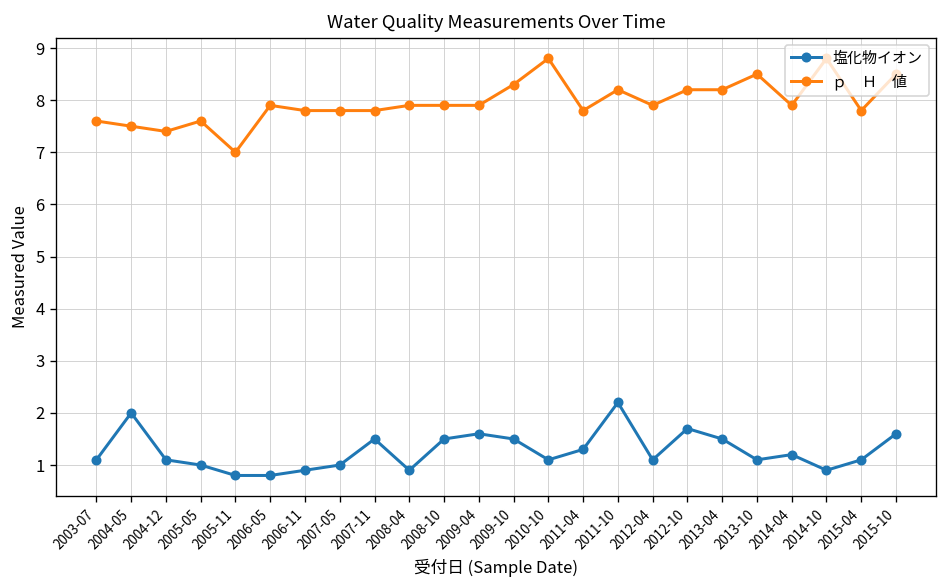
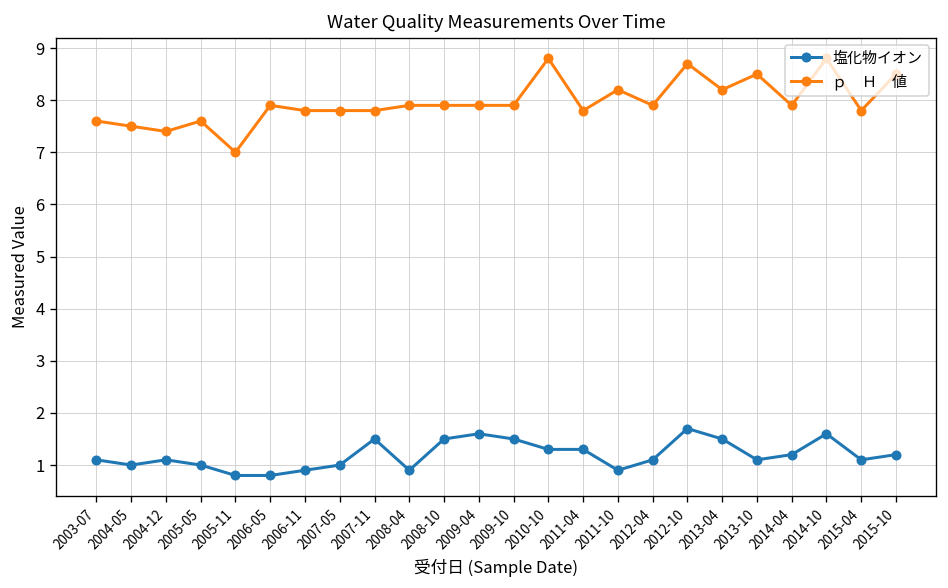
塩化物イオン, 2004-05: 2 -> 1
ｐ Ｈ 値, 2009-10: 8.3 -> 7.9
塩化物イオン, 2010-10: 1.1 -> 1.3
塩化物イオン, 2011-10: 2.2 -> 0.9
ｐ Ｈ 値, 2012-10: 8.2 -> 8.7
塩化物イオン, 2014-10: 0.9 -> 1.6
塩化物イオン, 2015-10: 1.6 -> 1.2
